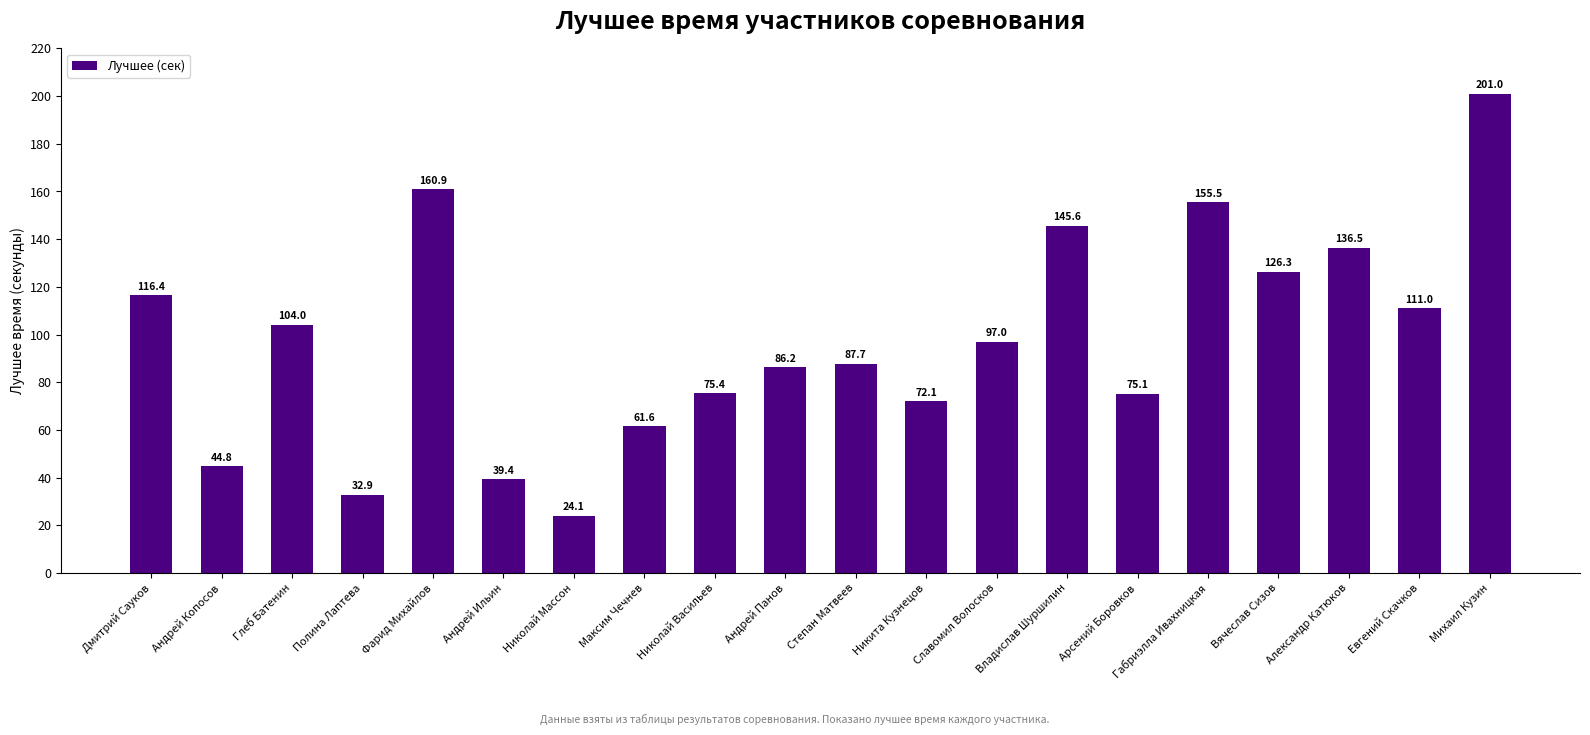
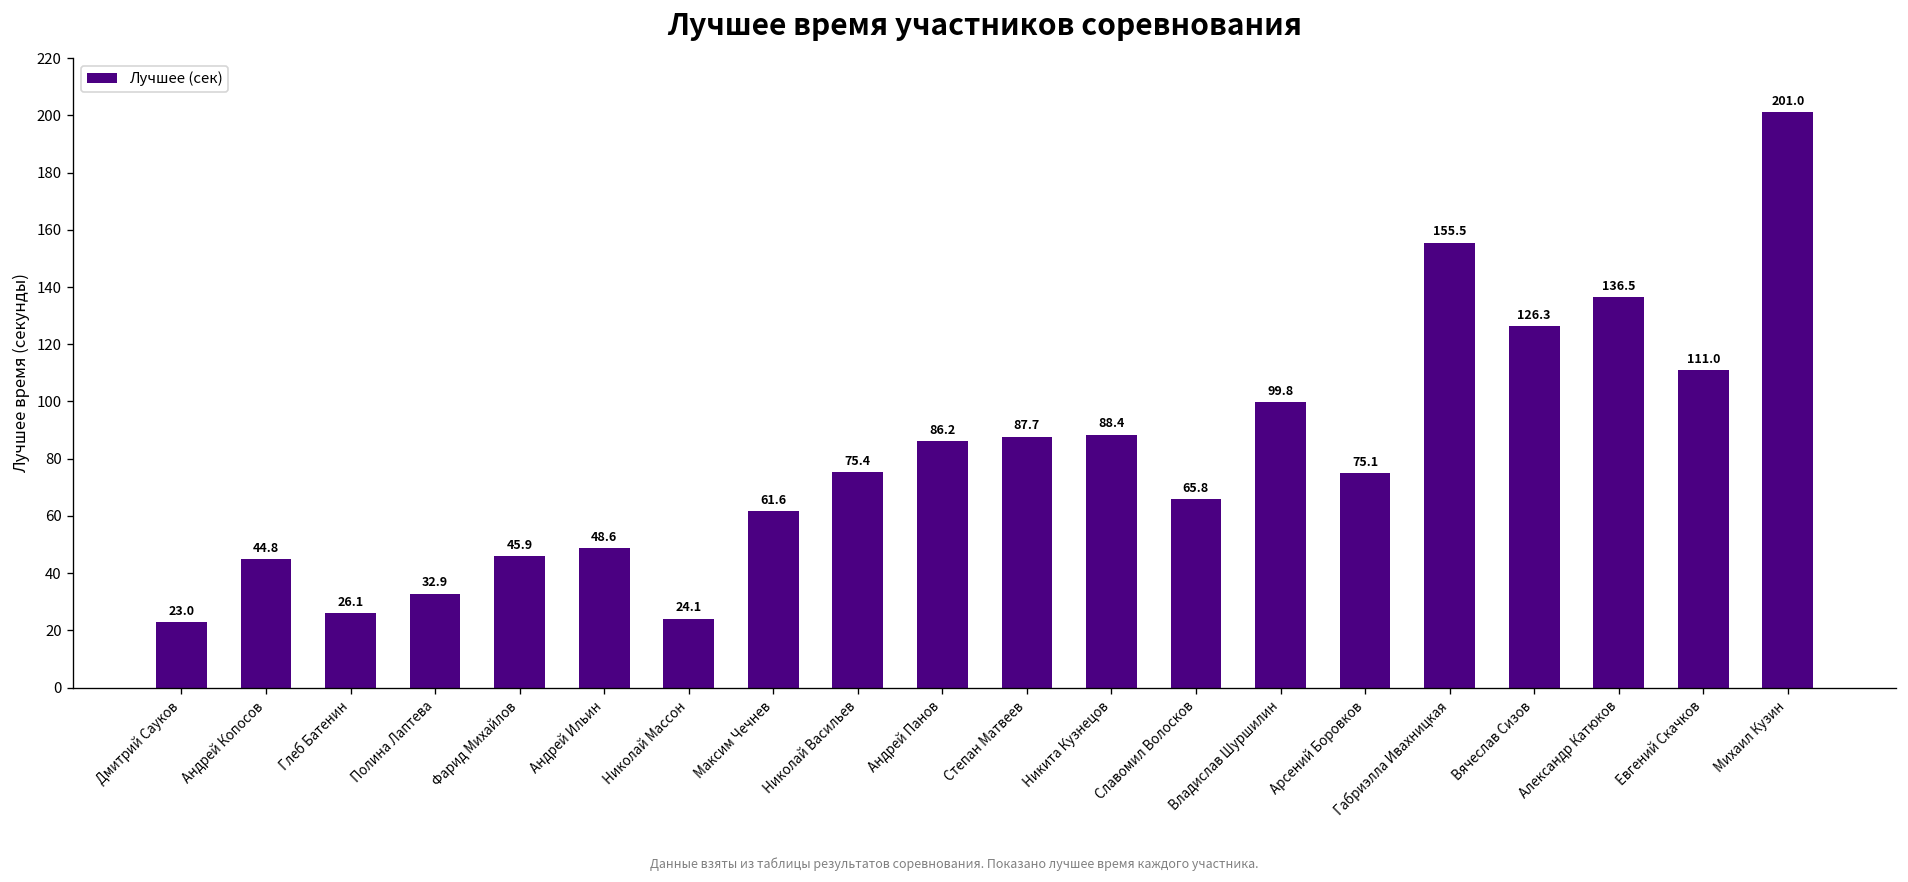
Дмитрий Сауков: 116.4 -> 23.0
Глеб Батенин: 104.0 -> 26.1
Фарид Михайлов: 160.9 -> 45.9
Андрей Ильин: 39.4 -> 48.6
Никита Кузнецов: 72.1 -> 88.4
Славомил Волосков: 97.0 -> 65.8
Владислав Шуршилин: 145.6 -> 99.8
